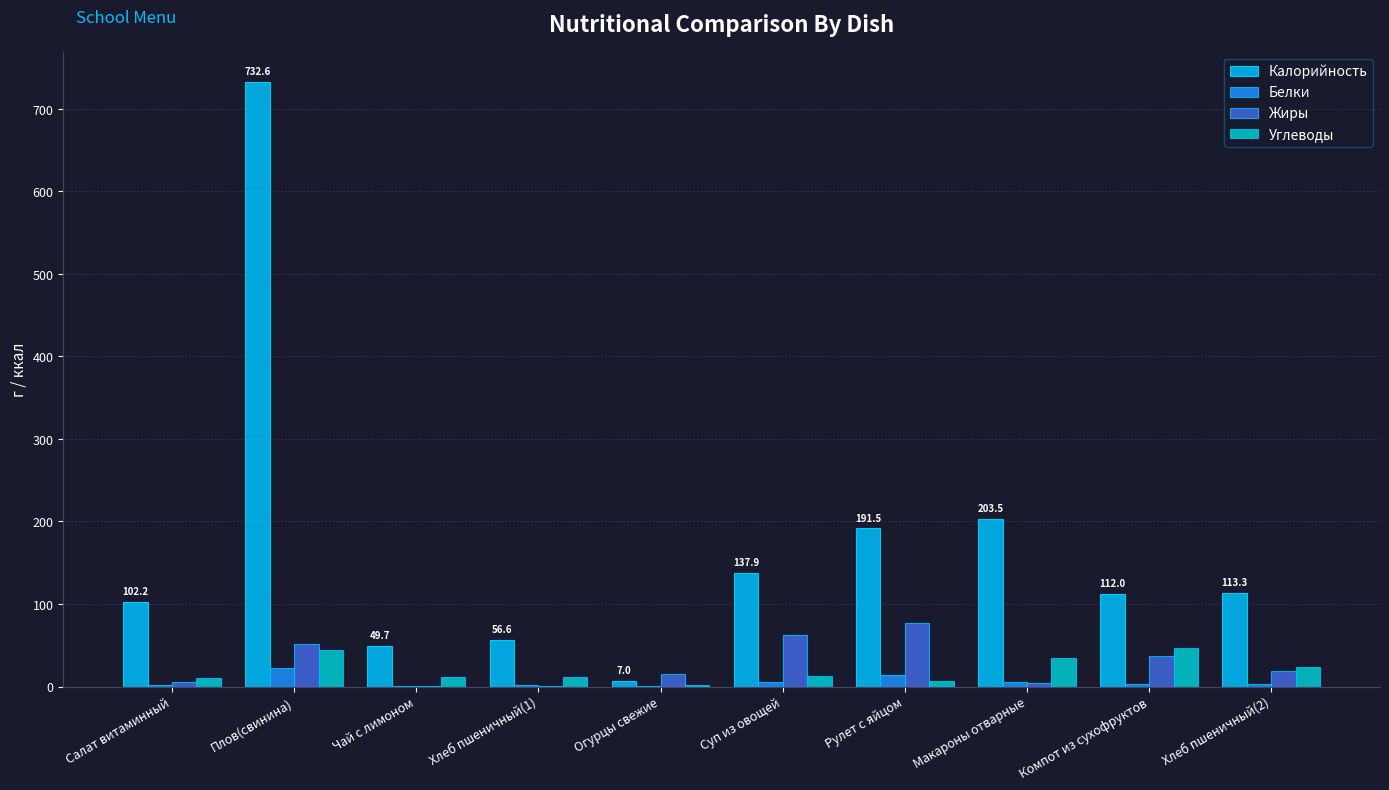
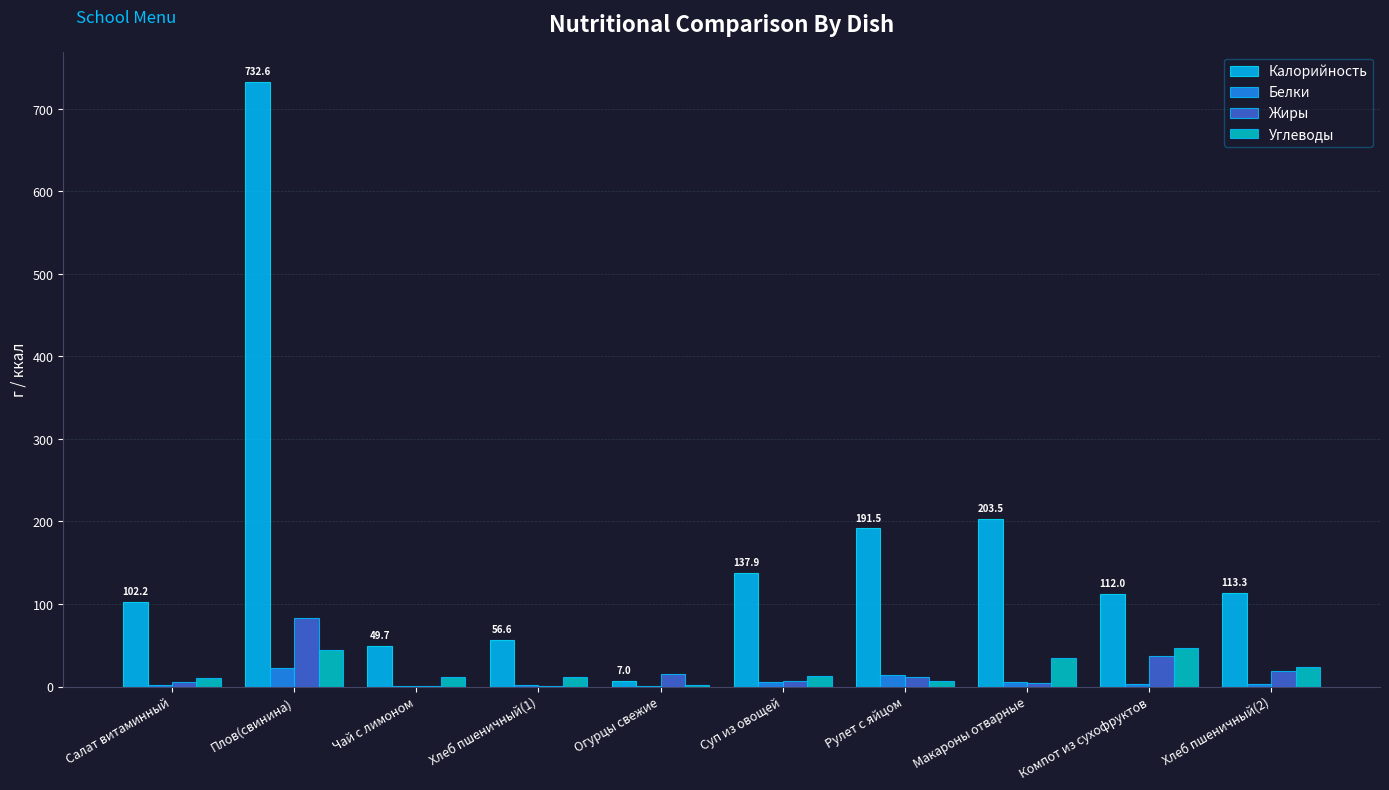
Жиры, Плов(свинина): 50 -> 80
Жиры, Суп из овощей: 60 -> 10
Жиры, Рулет с яйцом: 80 -> 10
